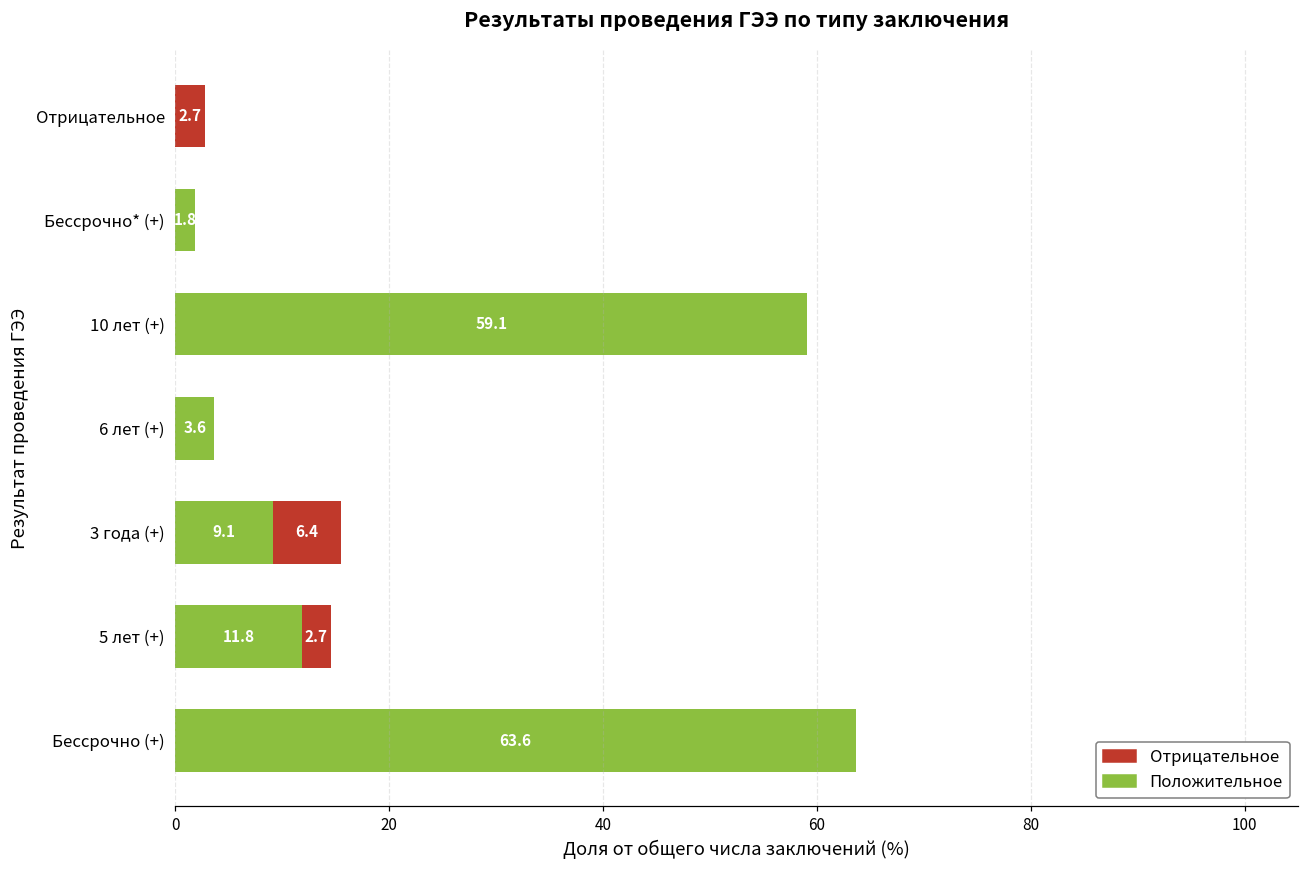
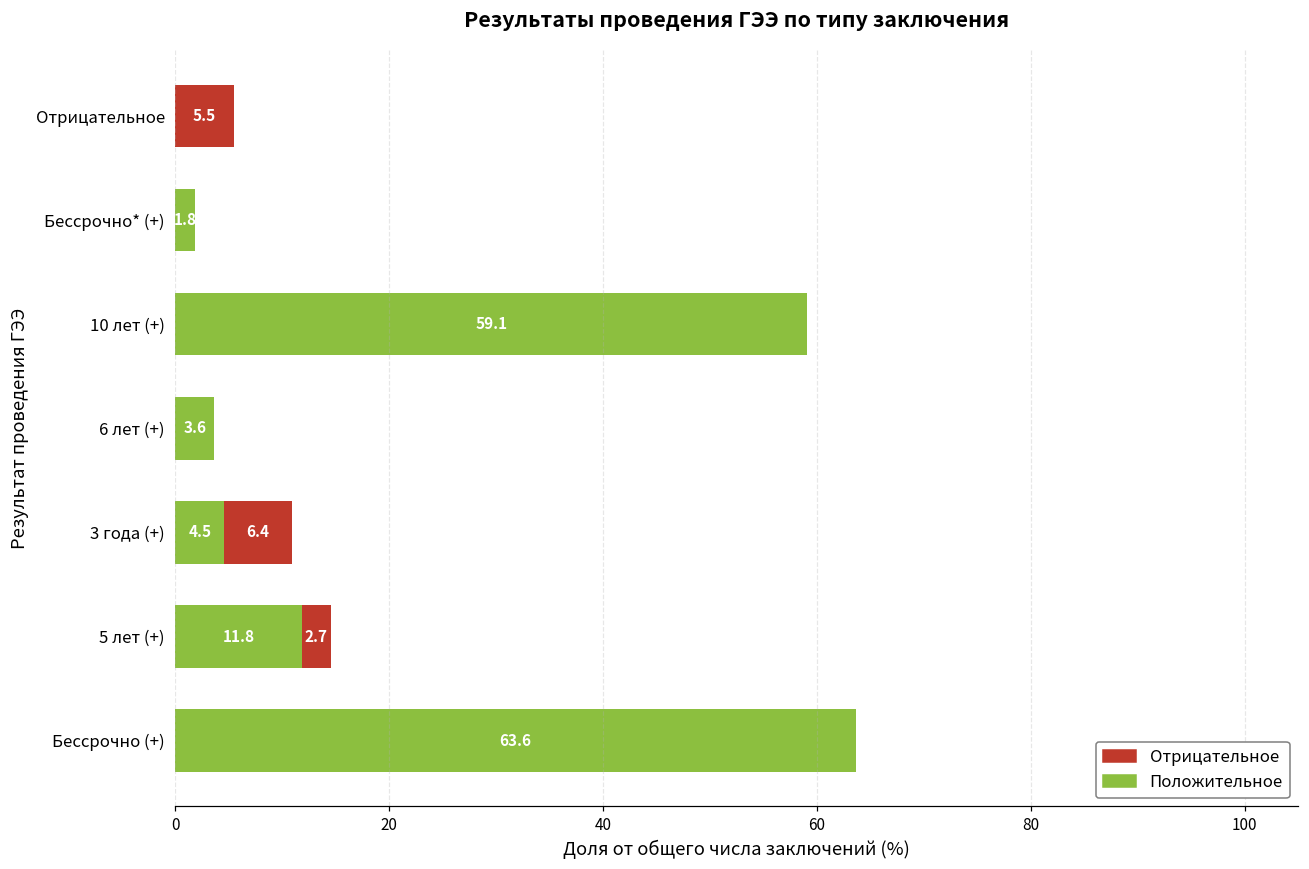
Отрицательное, Отрицательное: 2.7 -> 5.5
Положительное, 3 года (+): 9.1 -> 4.5
